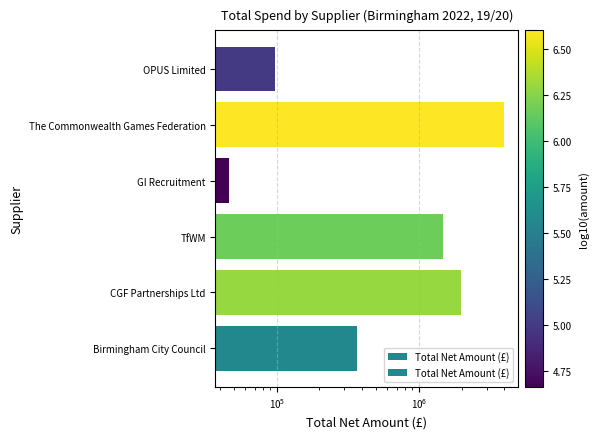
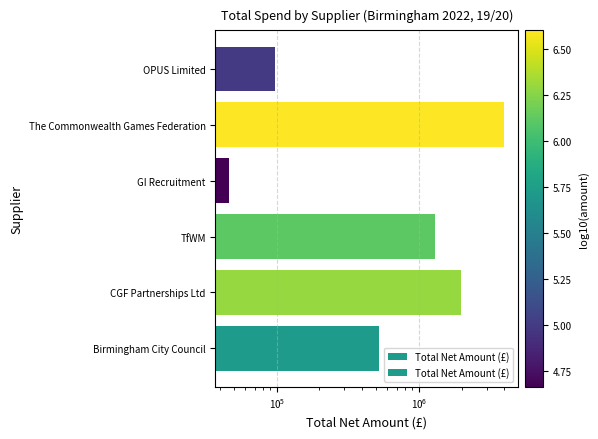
TfWM: 1500000 -> 1300000
Birmingham City Council: 370000 -> 520000
